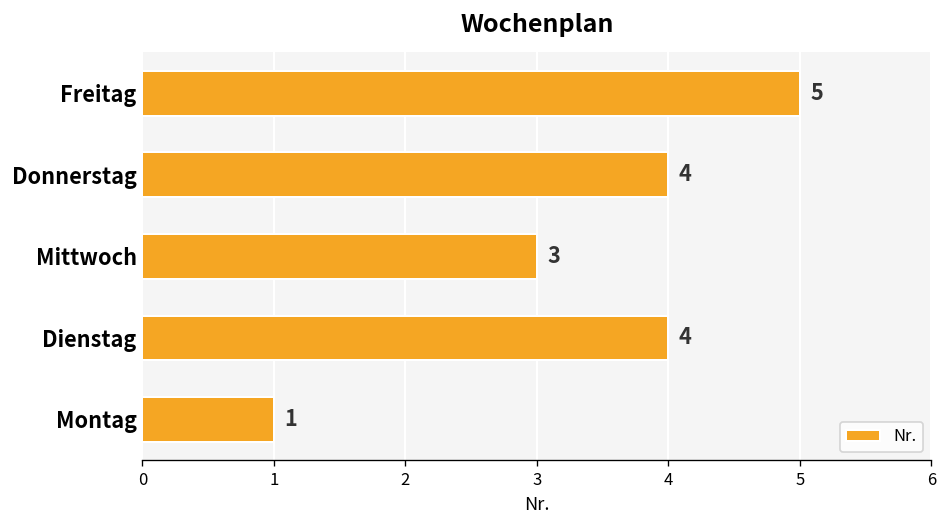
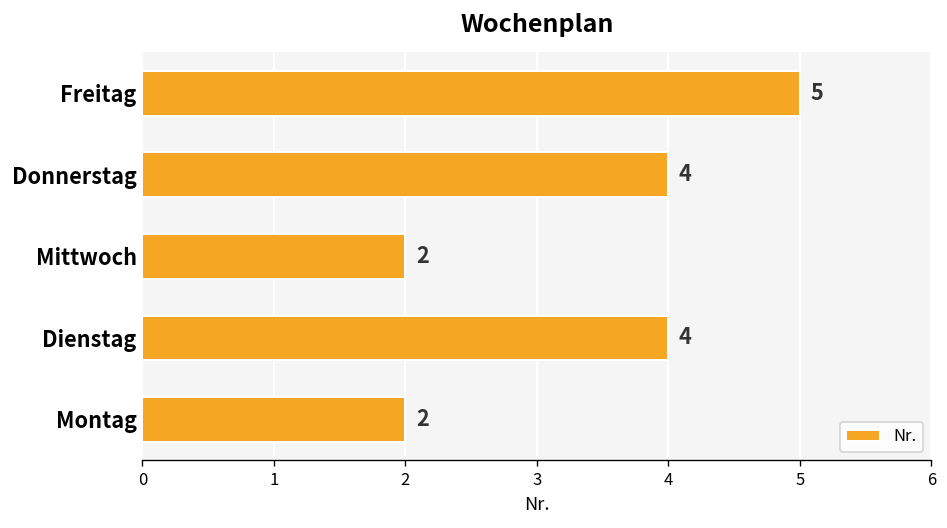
Mittwoch: 3 -> 2
Montag: 1 -> 2
